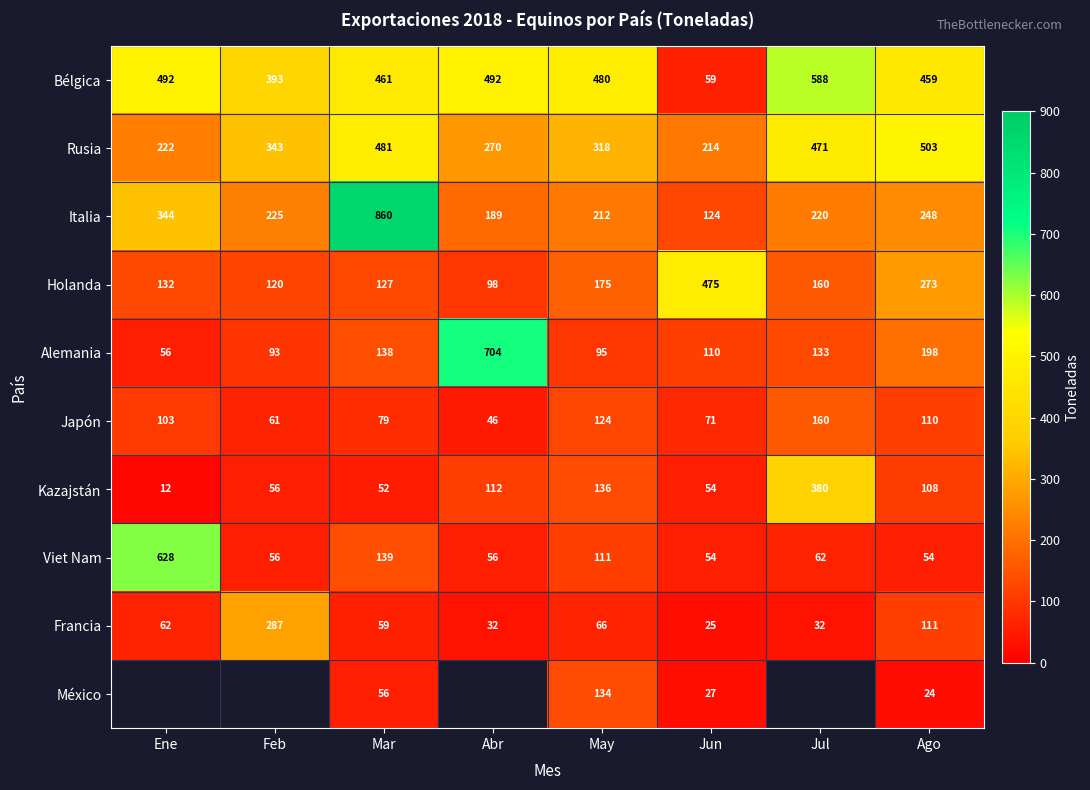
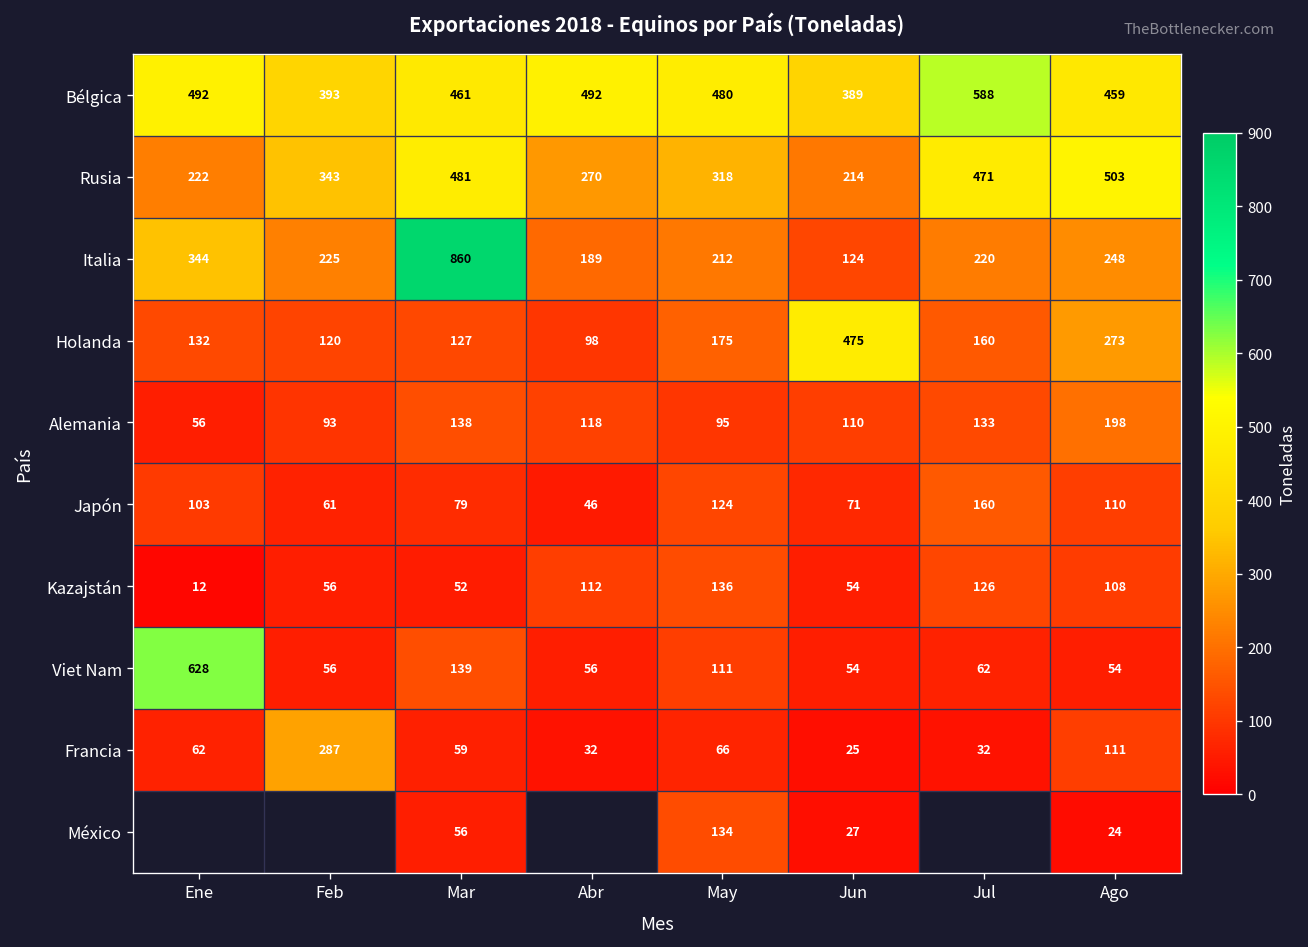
Bélgica, Jun: 59 -> 389
Alemania, Abr: 704 -> 118
Kazajstán, Jul: 380 -> 126
